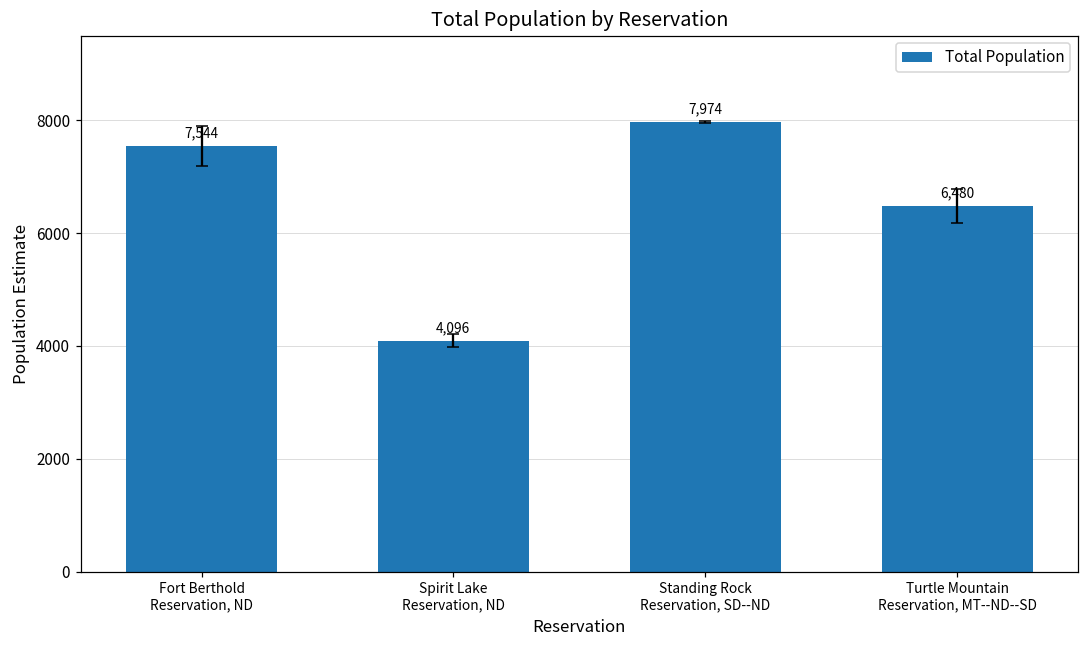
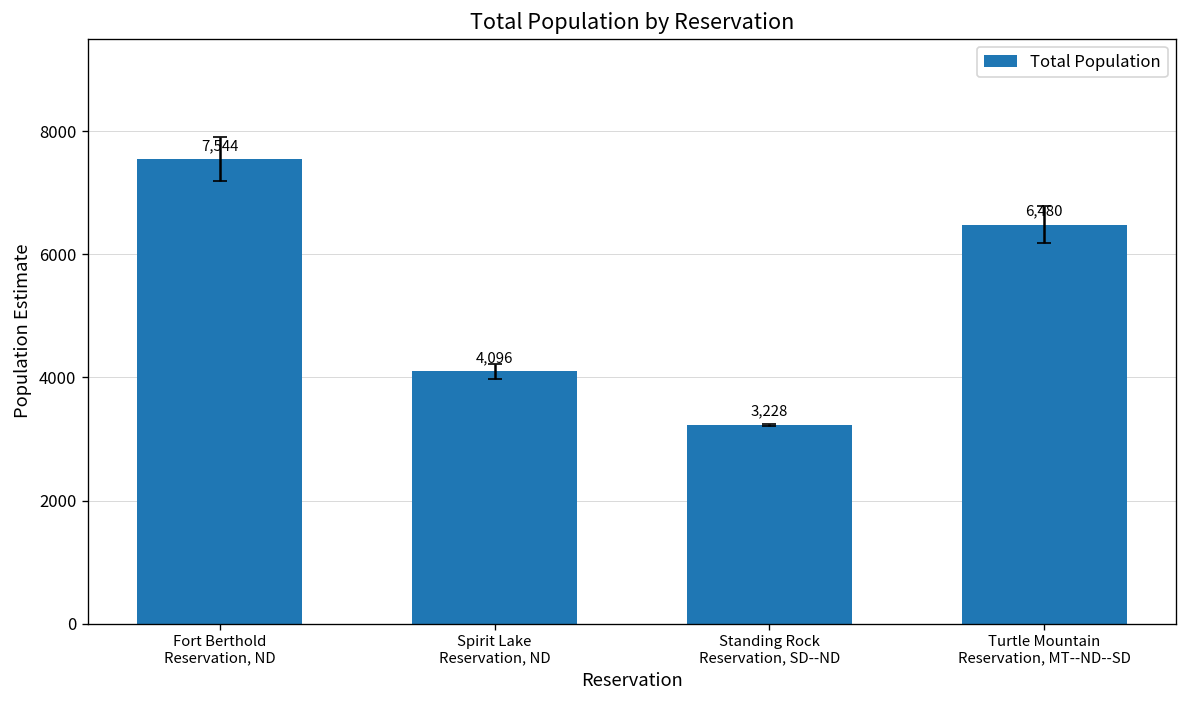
Total Population, Standing Rock Reservation, SD--ND: 7,974 -> 3,228
